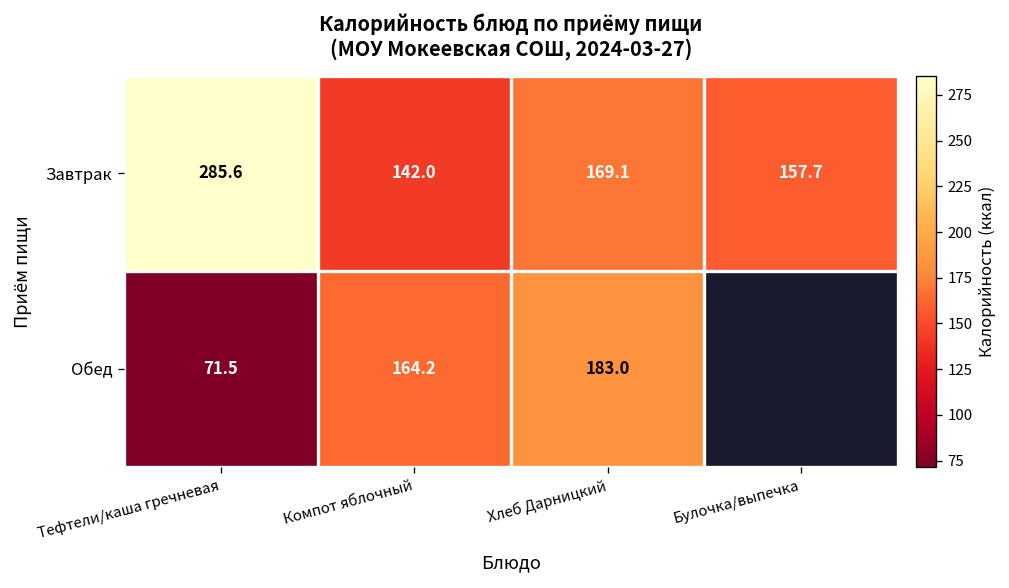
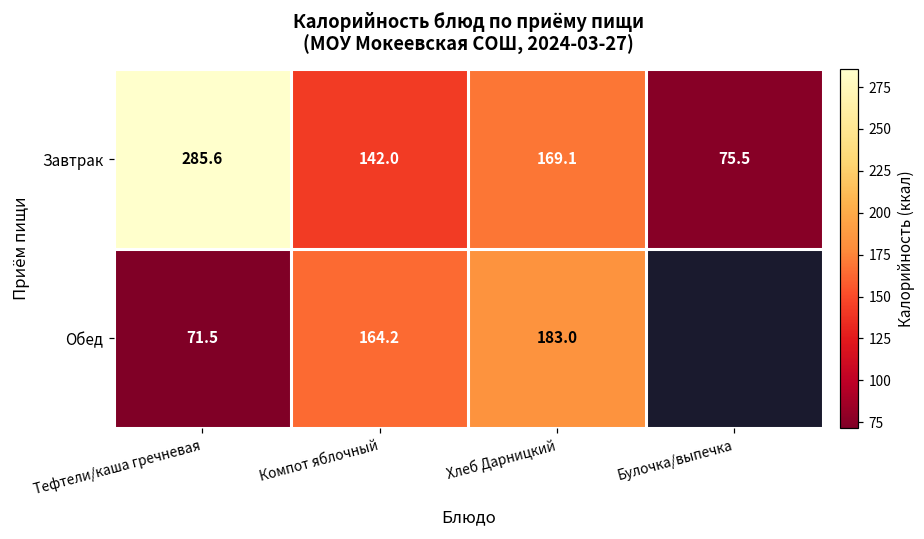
Завтрак, Булочка/выпечка: 157.7 -> 75.5
